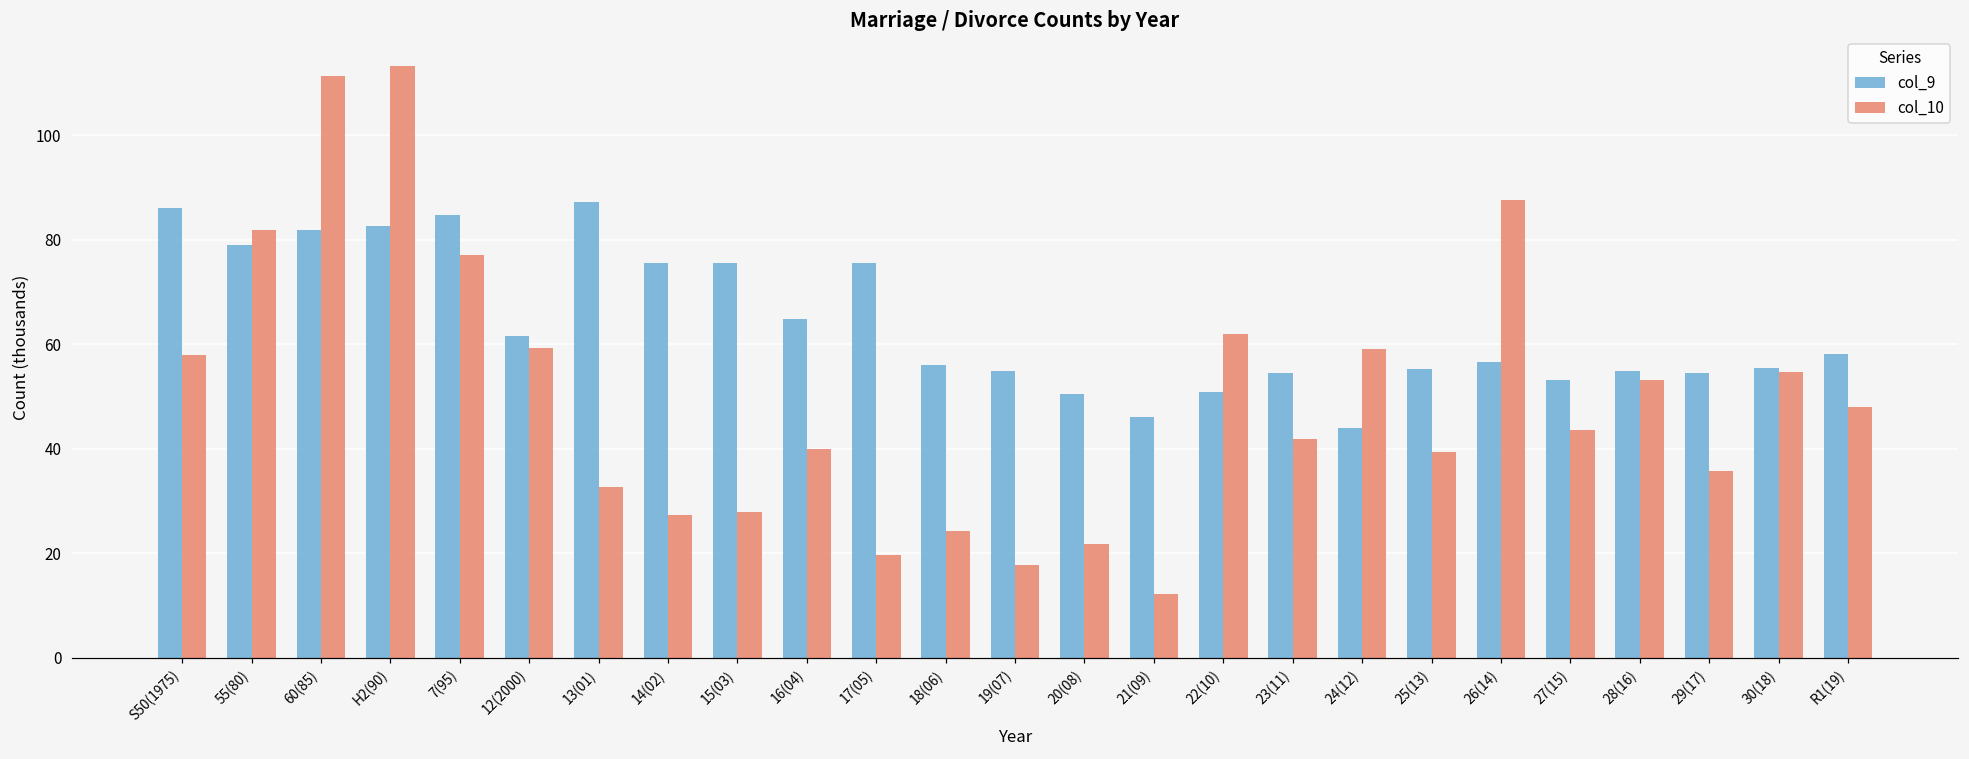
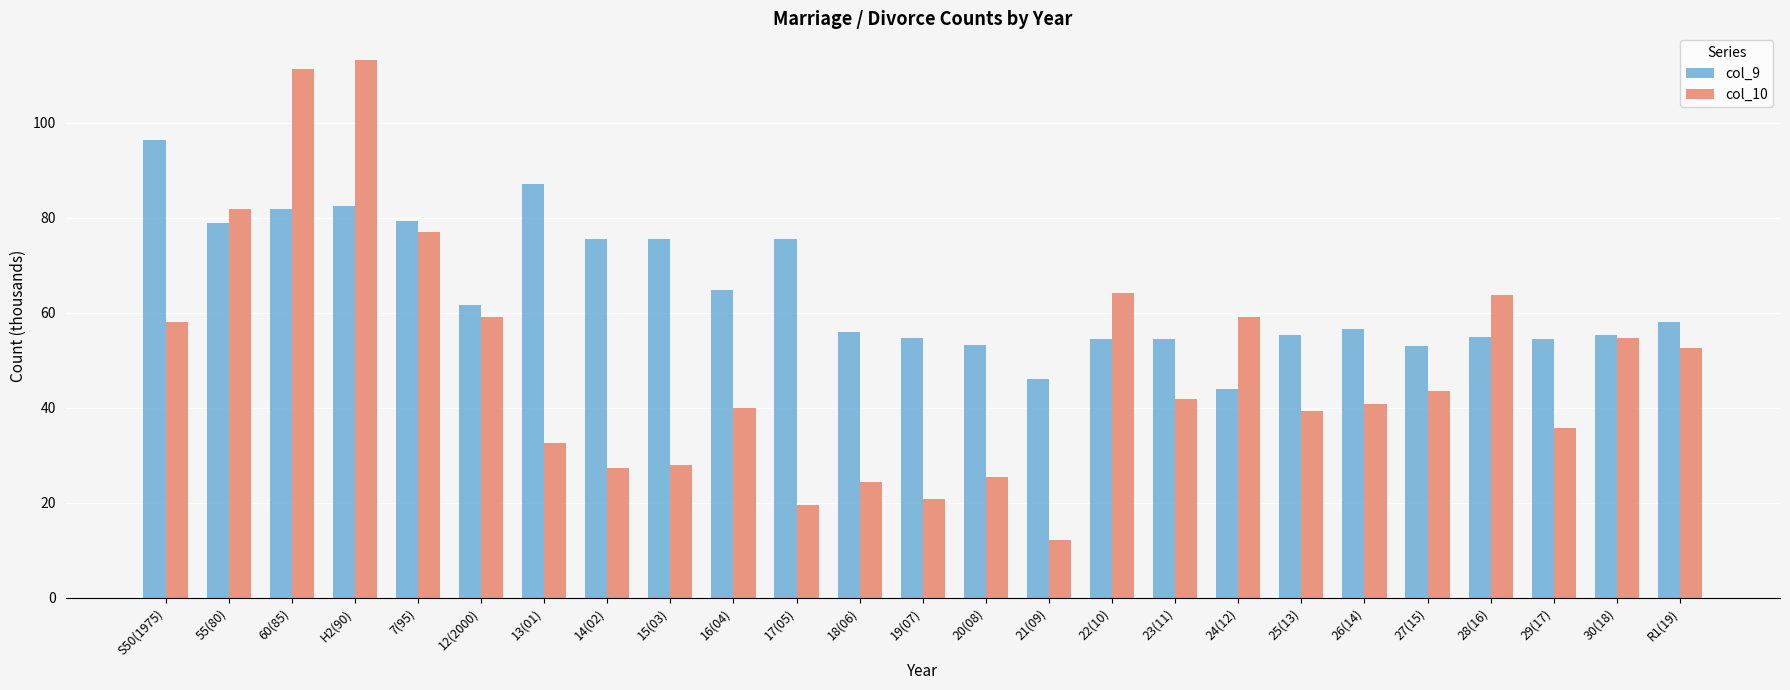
col_9, S50(1975): 86 -> 96
col_9, 7(95): 85 -> 79
col_10, 19(07): 18 -> 21
col_9, 20(08): 51 -> 53
col_10, 20(08): 22 -> 26
col_9, 22(10): 51 -> 54
col_10, 22(10): 62 -> 64
col_10, 26(14): 88 -> 41
col_10, 28(16): 53 -> 64
col_10, R1(19): 48 -> 53
